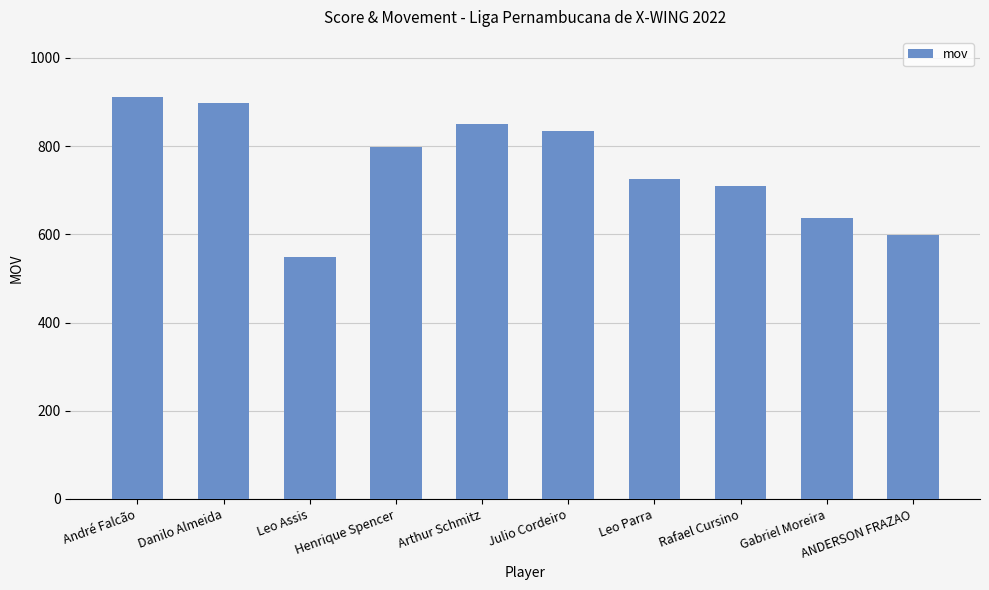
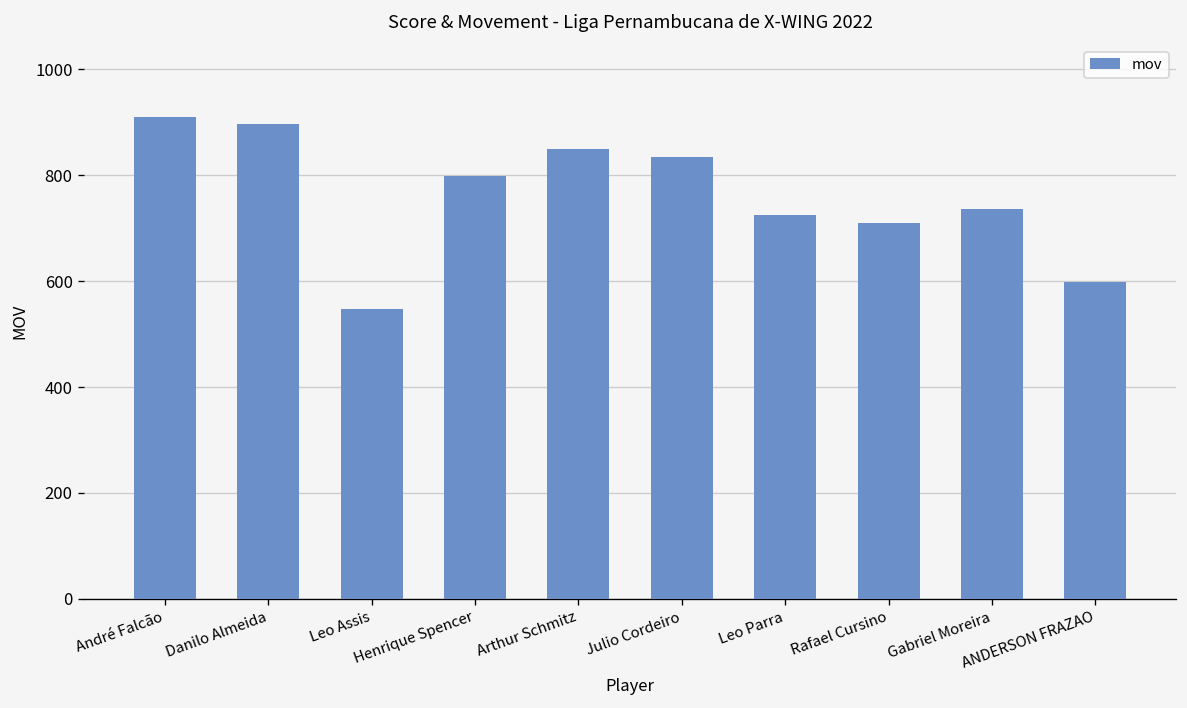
Gabriel Moreira: 640 -> 740
